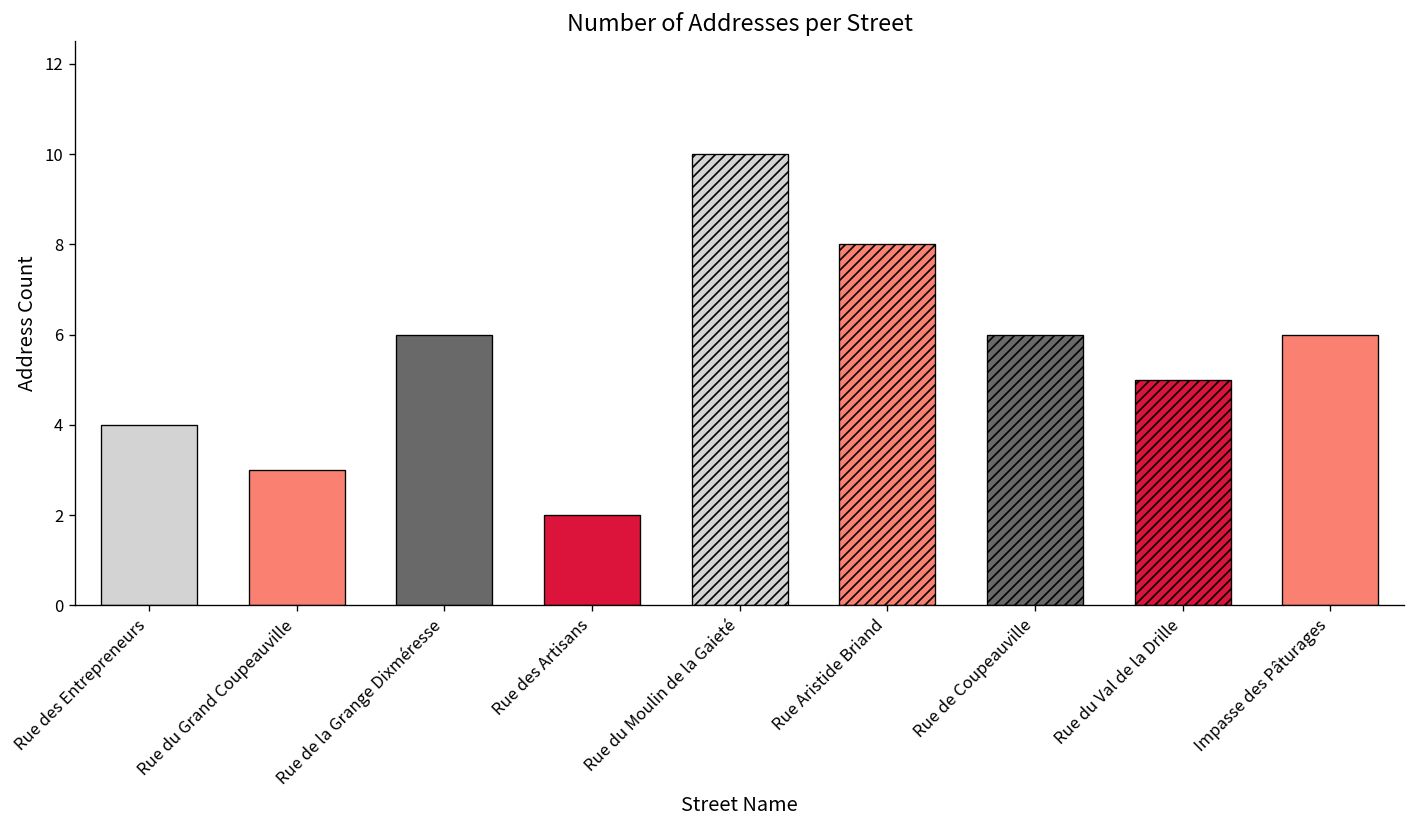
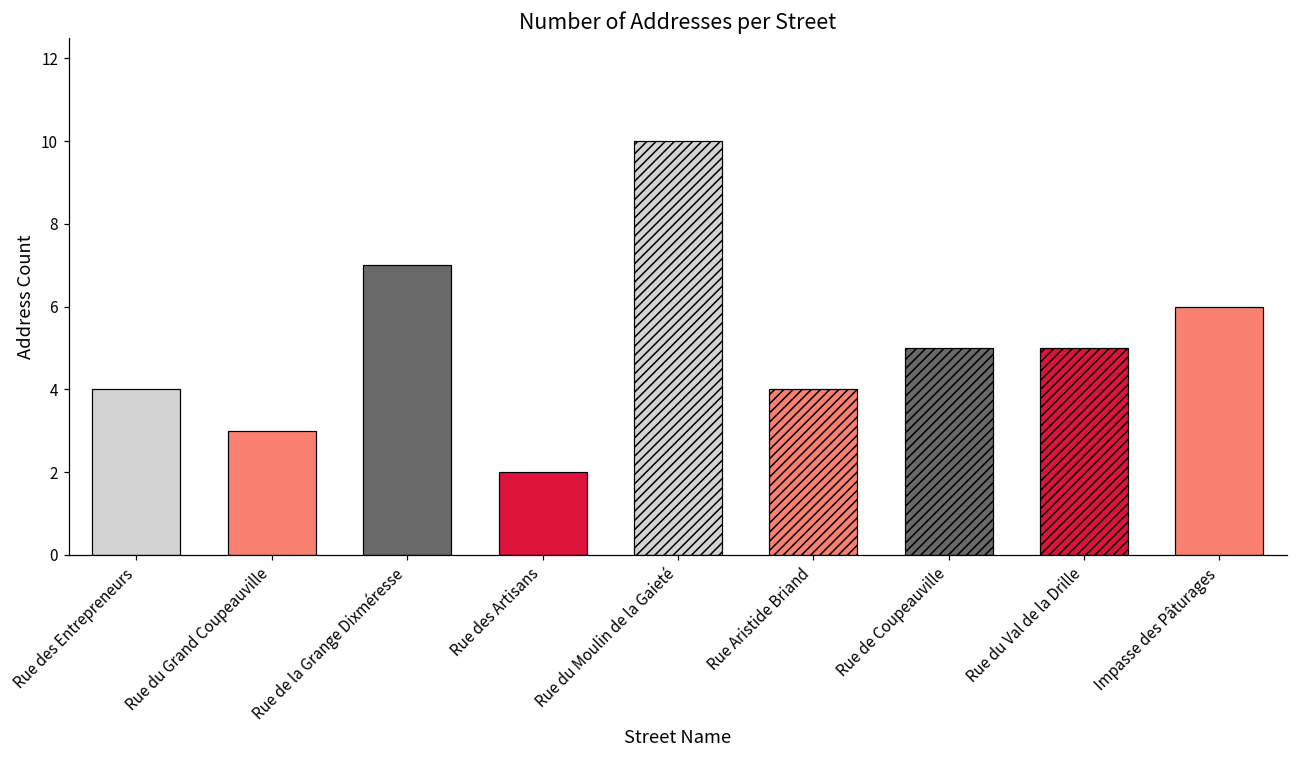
Rue de la Grange Dixméresse: 6 -> 7
Rue Aristide Briand: 8 -> 4
Rue de Coupeauville: 6 -> 5
